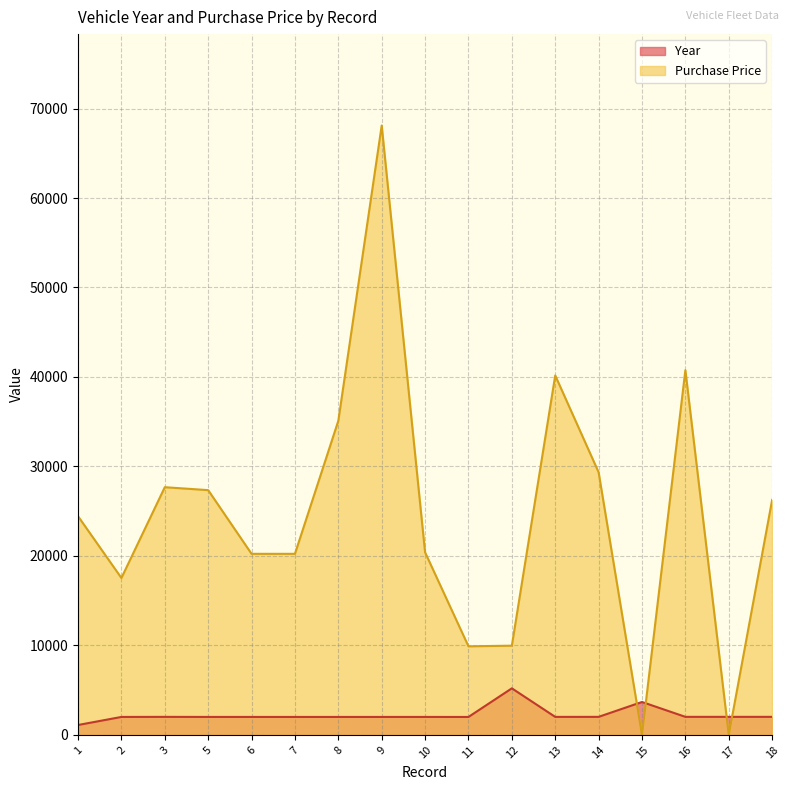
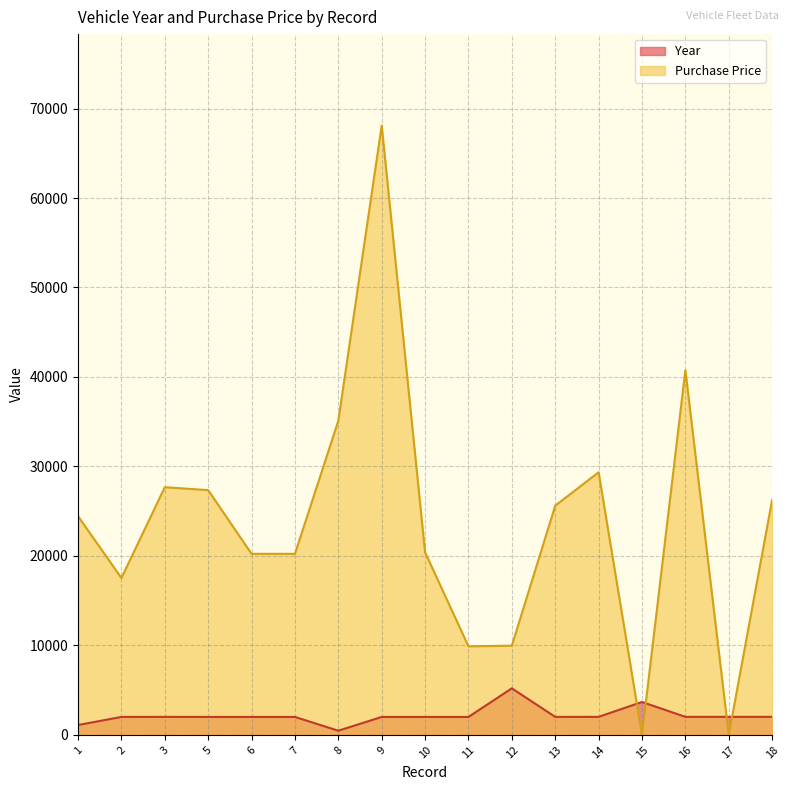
Year, 8: 2000 -> 0
Purchase Price, 13: 40000 -> 26000
